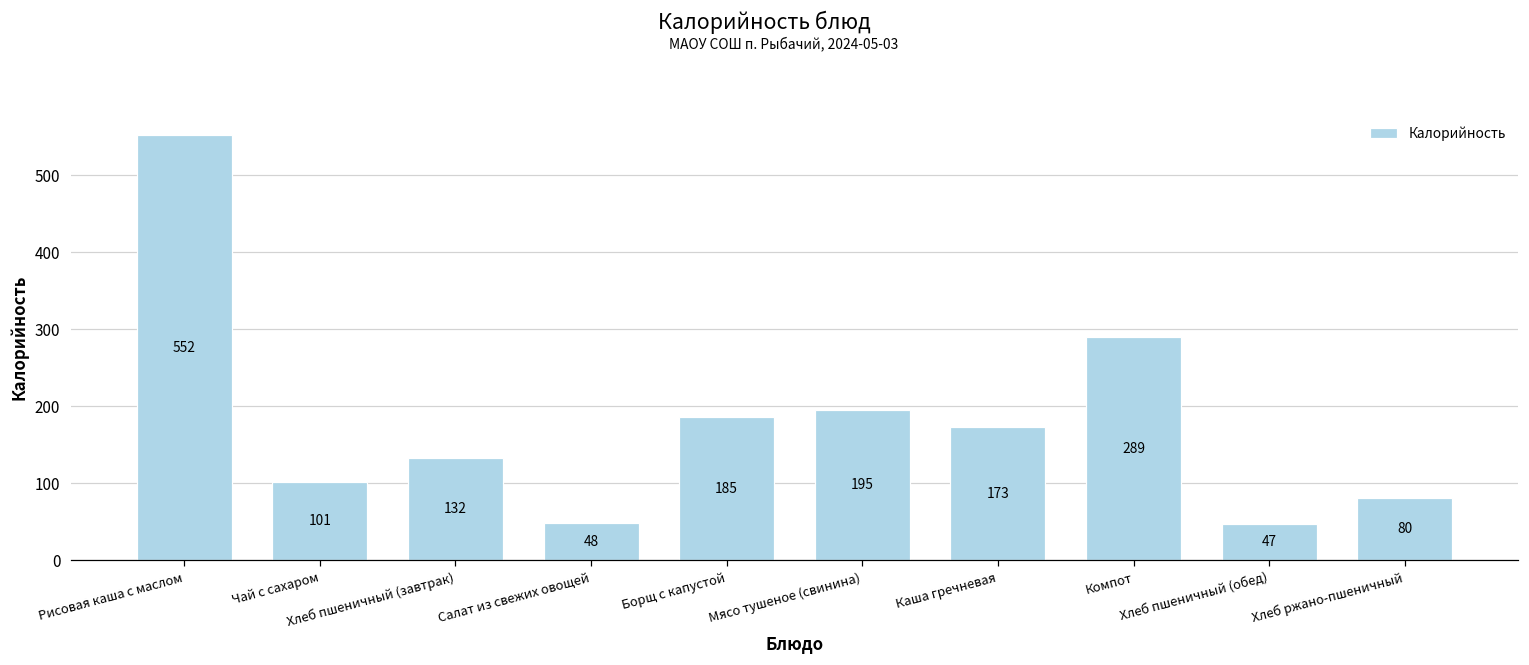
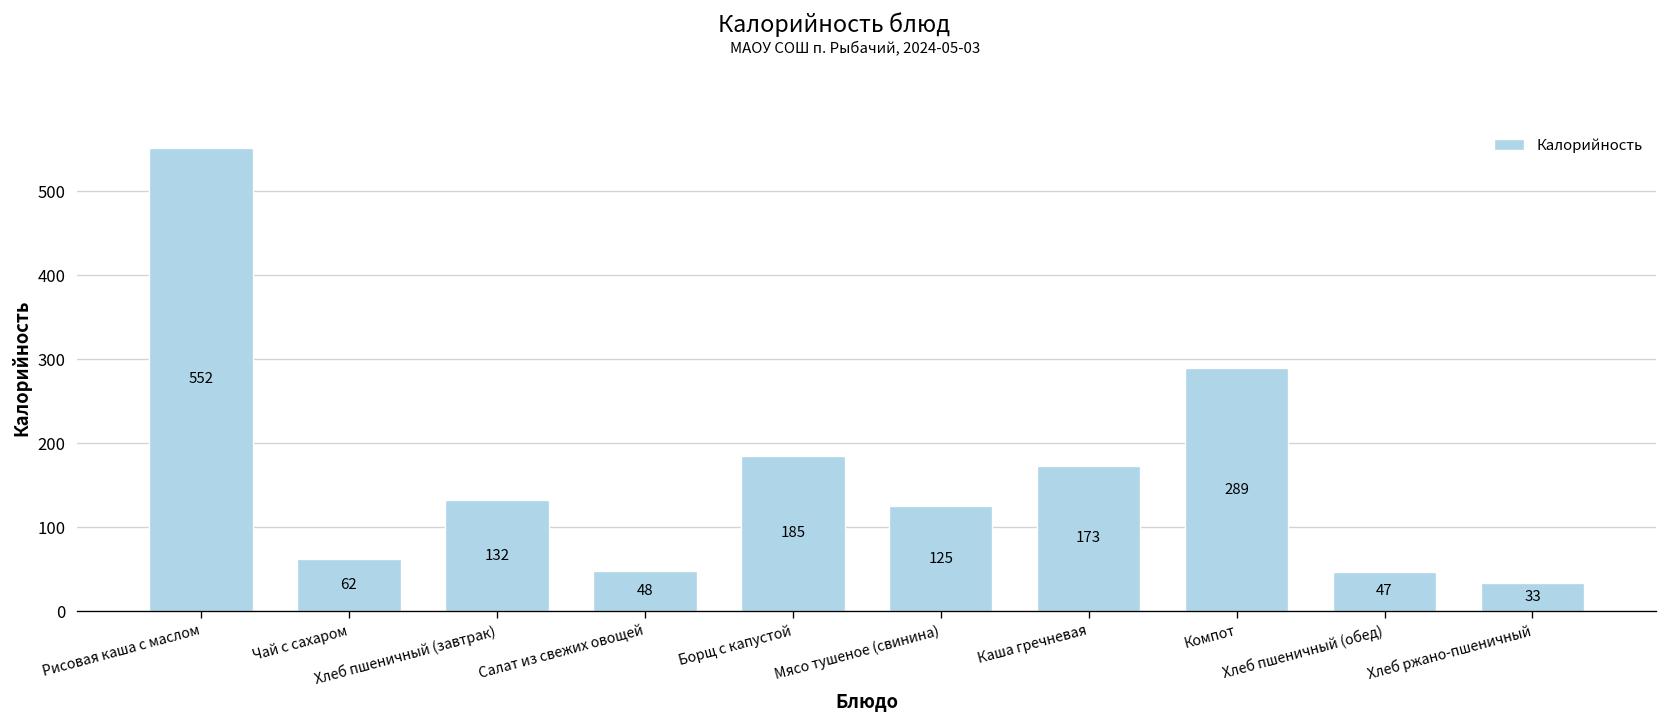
Чай с сахаром: 101 -> 62
Мясо тушеное (свинина): 195 -> 125
Хлеб ржано-пшеничный: 80 -> 33
